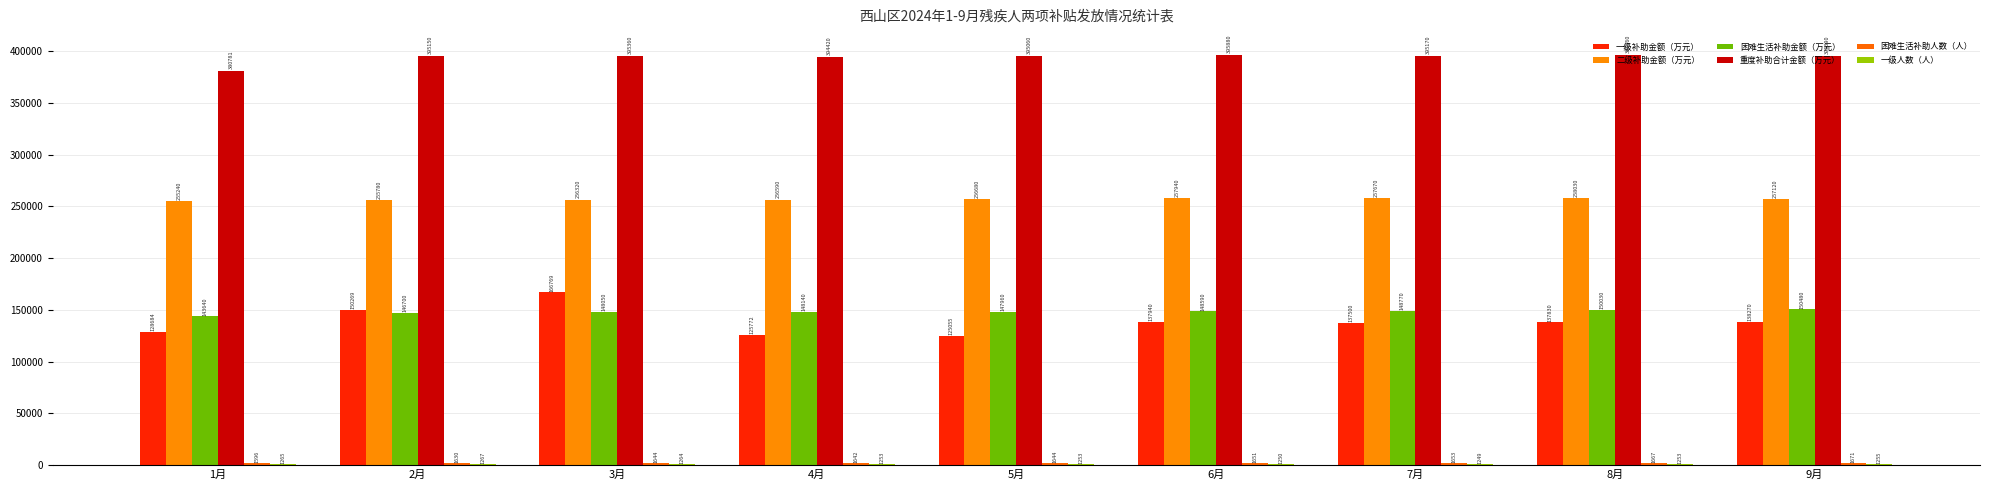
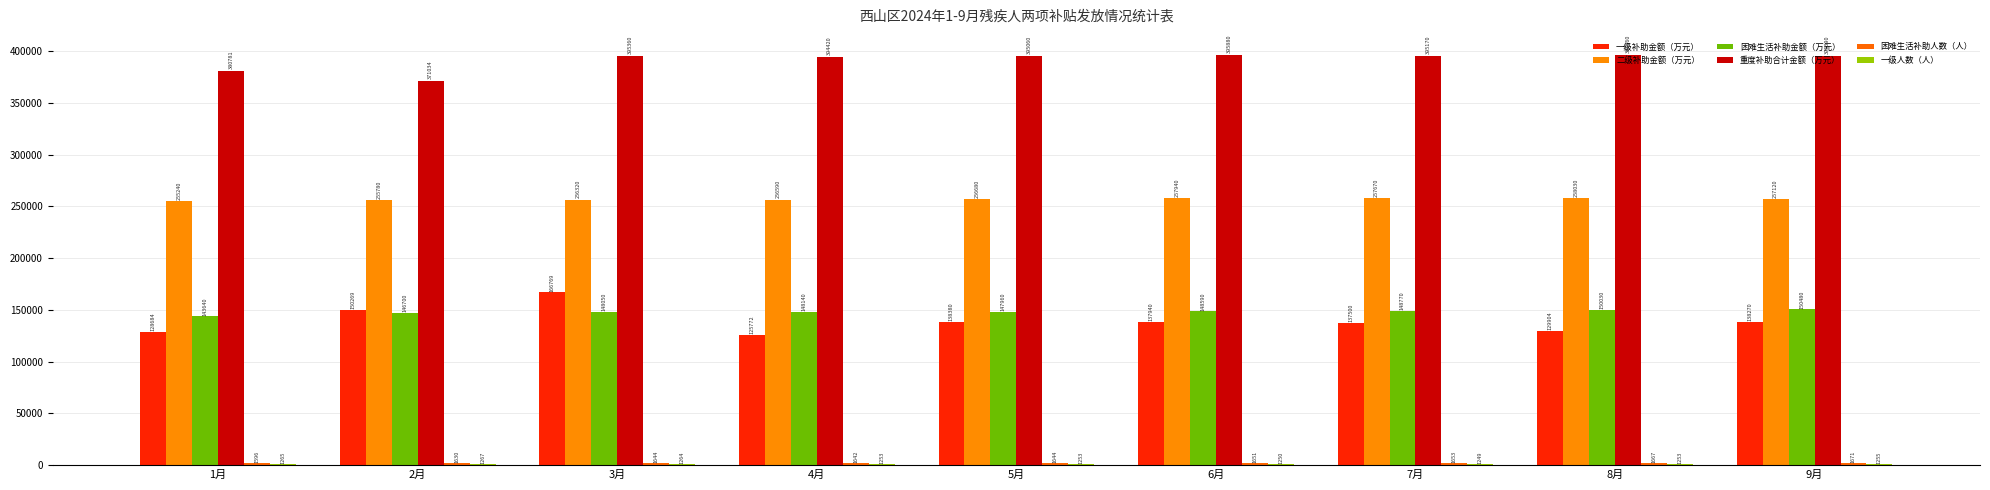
重度补助合计金额（万元）, 2月: 395150 -> 371034
一级补助金额（万元）, 5月: 125055 -> 138380
一级补助金额（万元）, 8月: 137830 -> 129904
